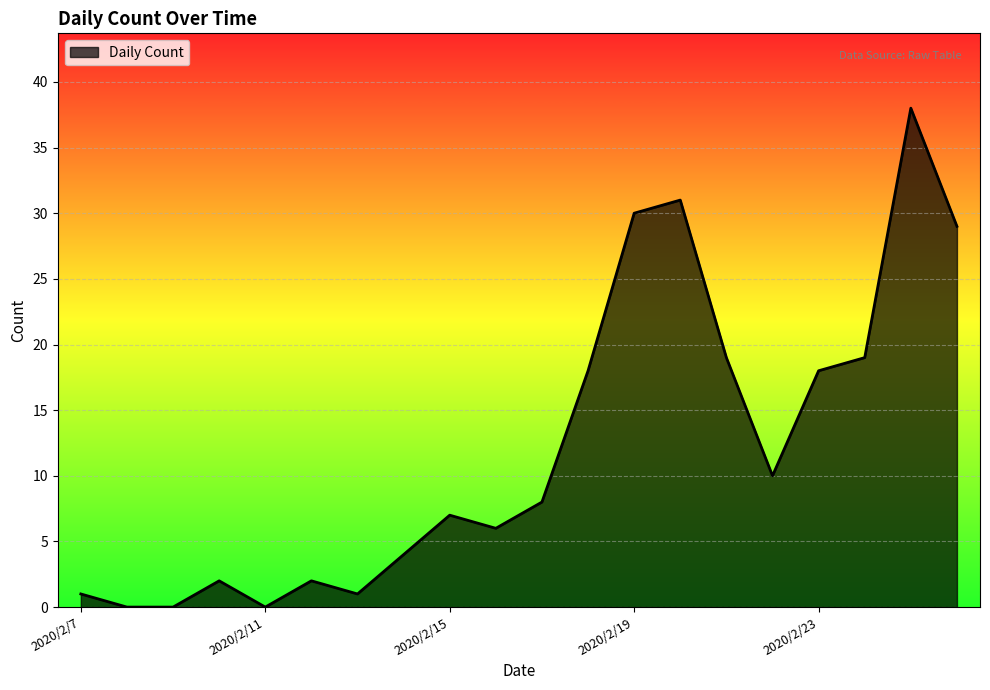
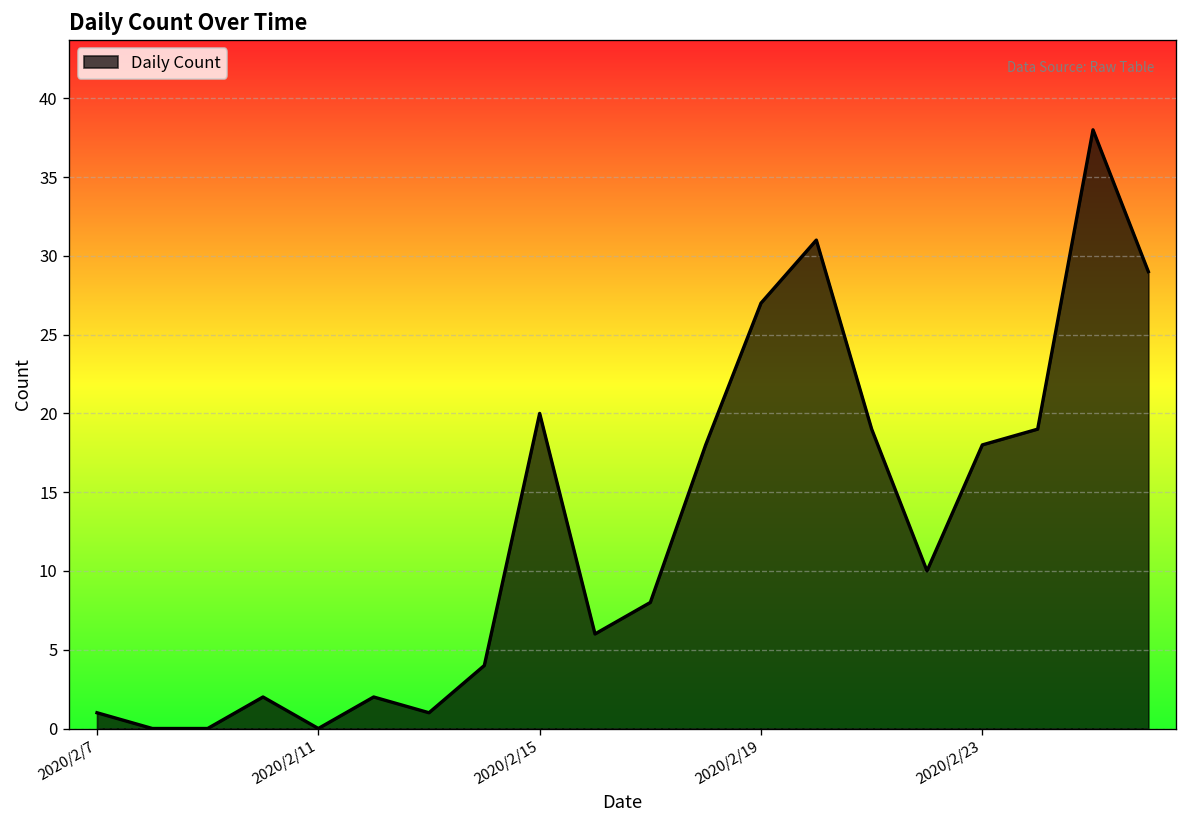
2020/2/15: 7 -> 20
2020/2/19: 30 -> 27
